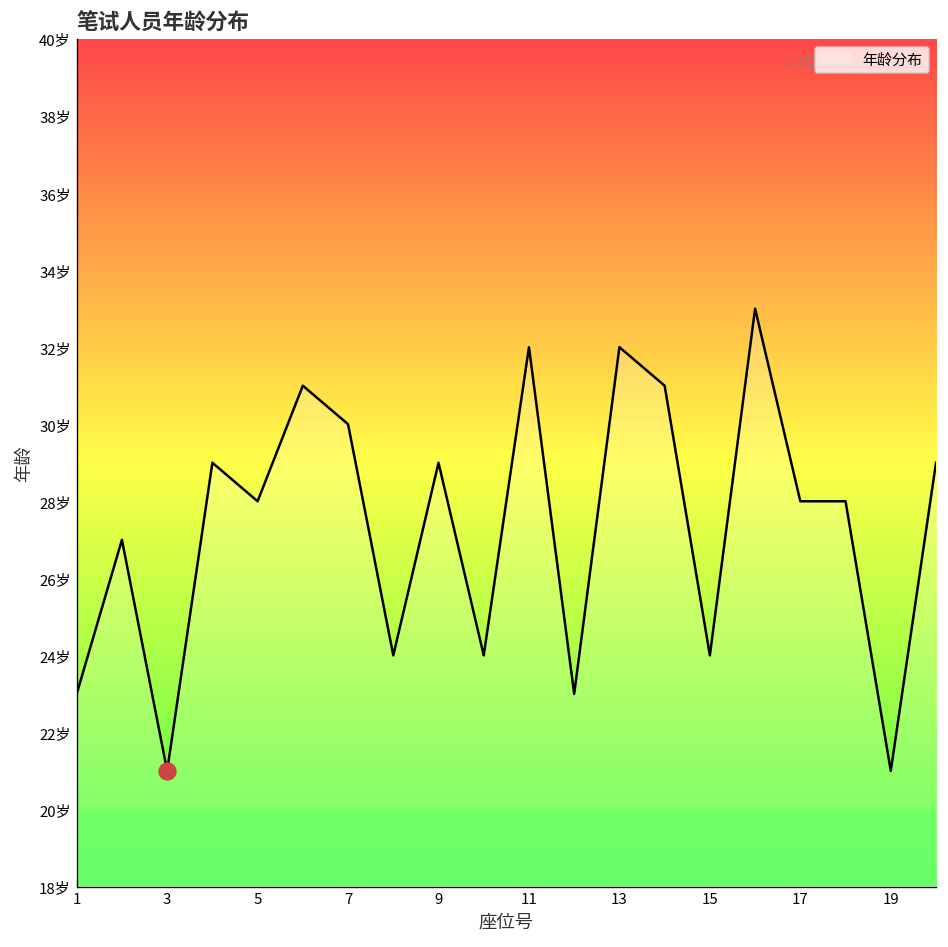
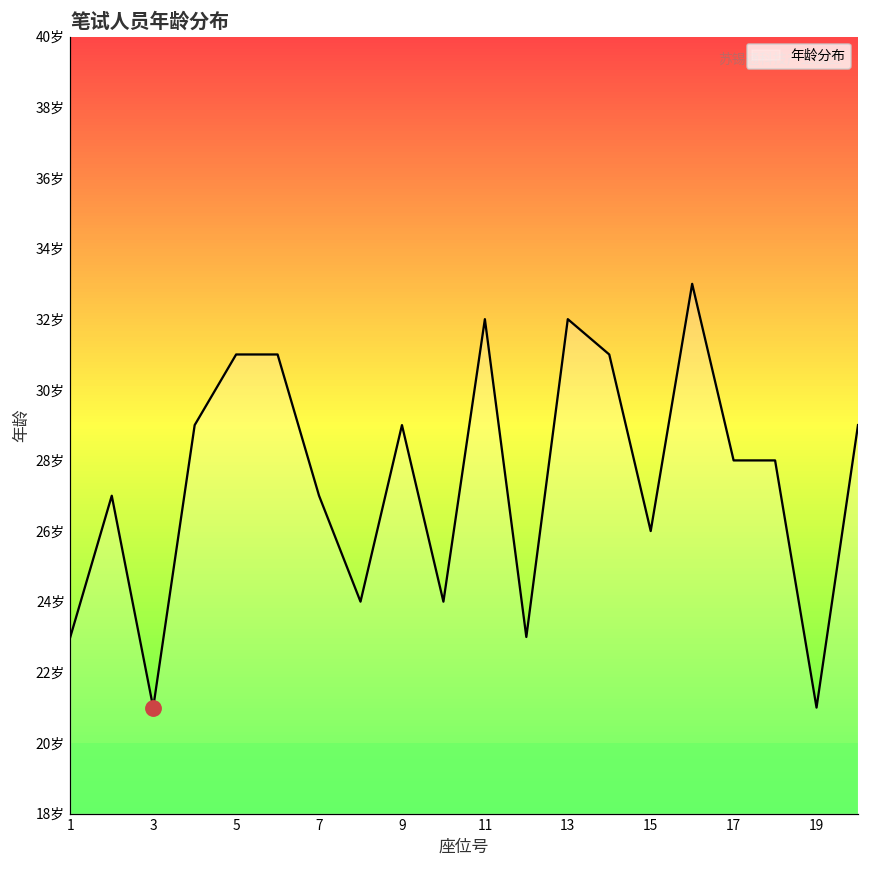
年龄分布, 5: 28岁 -> 31岁
年龄分布, 7: 30岁 -> 27岁
年龄分布, 15: 24岁 -> 26岁
